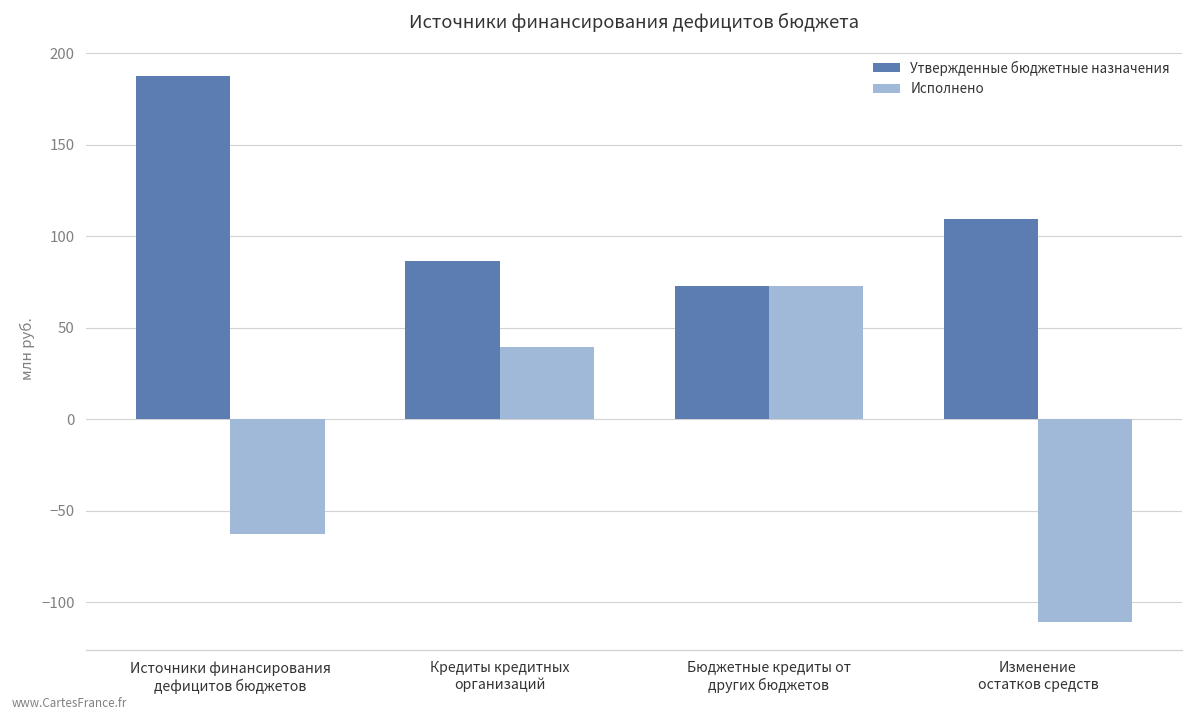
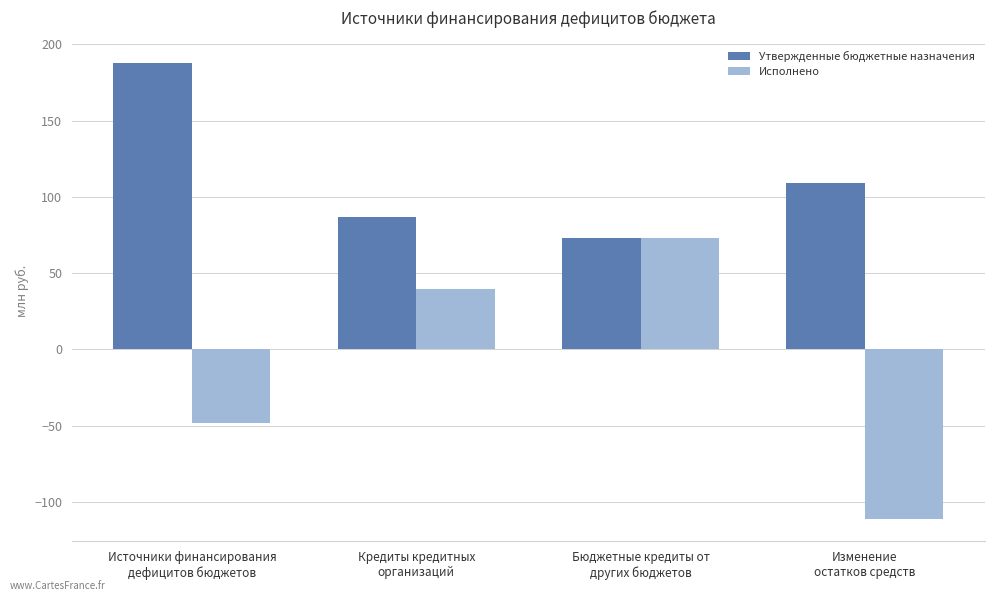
Исполнено, Источники финансирования дефицитов бюджетов: -63 -> -48
